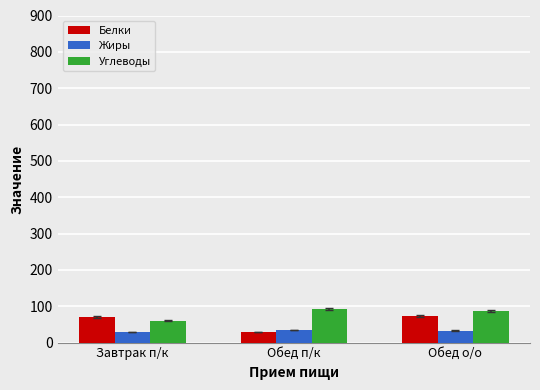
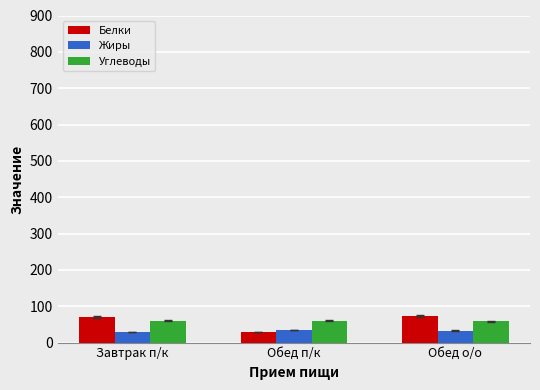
Углеводы, Обед п/к: 90 -> 60
Углеводы, Обед о/о: 90 -> 60
